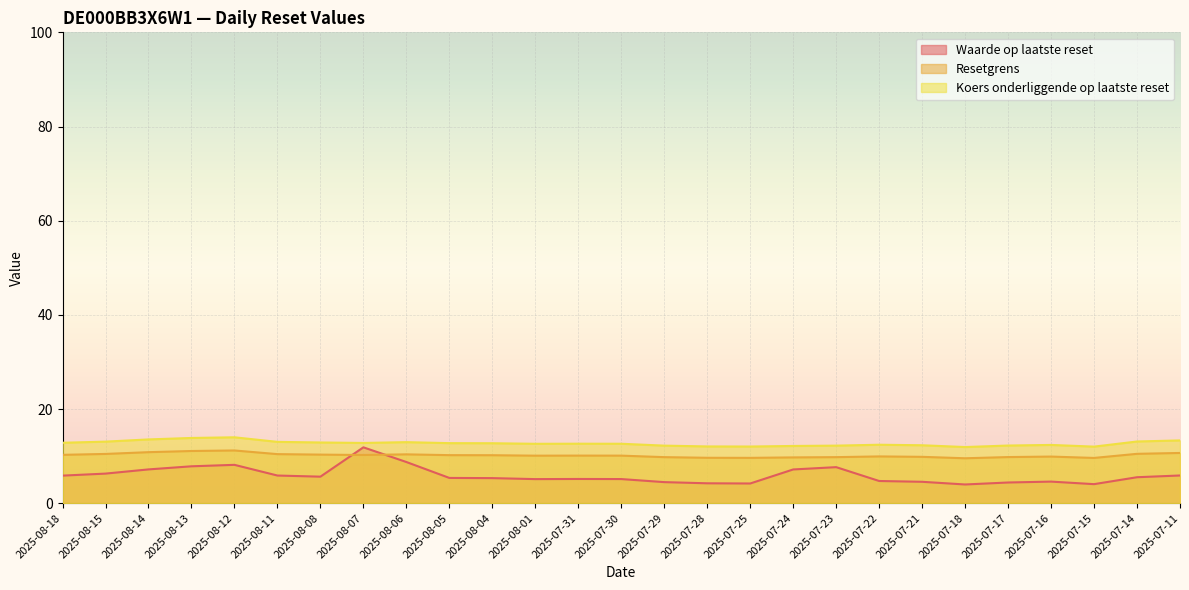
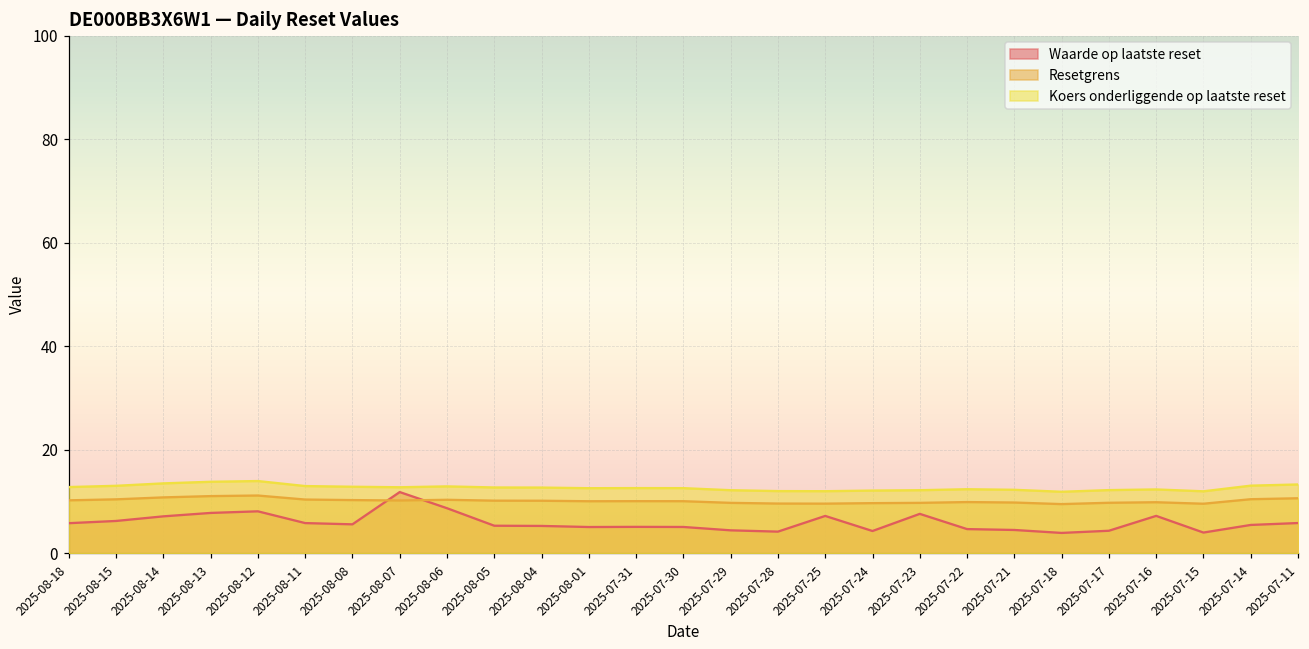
Waarde op laatste reset, 2025-07-25: 4 -> 7
Waarde op laatste reset, 2025-07-24: 7 -> 4
Waarde op laatste reset, 2025-07-16: 5 -> 7
